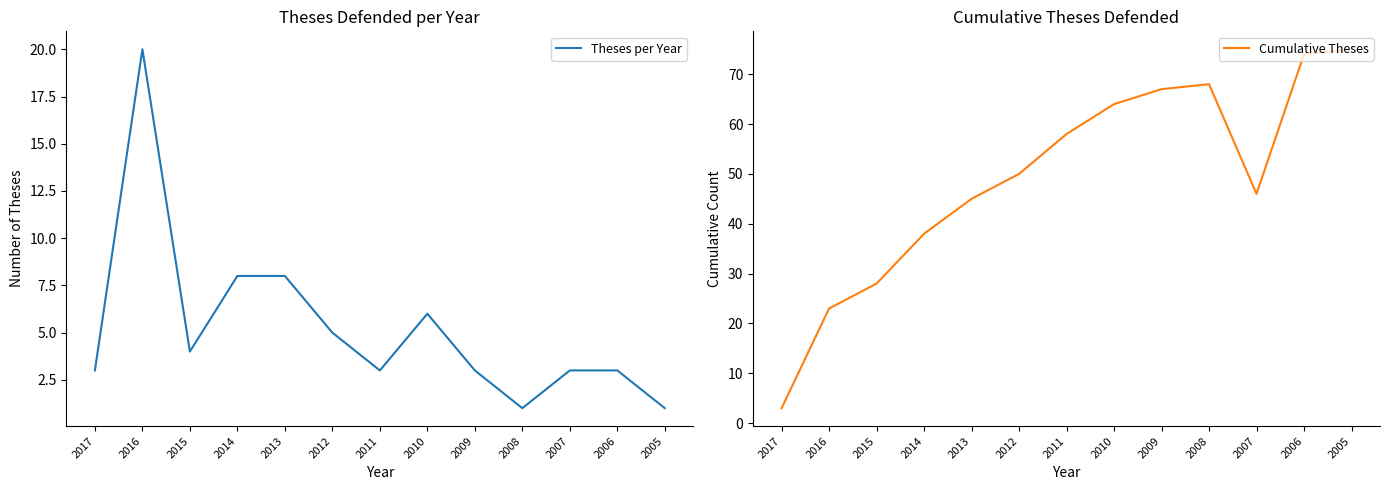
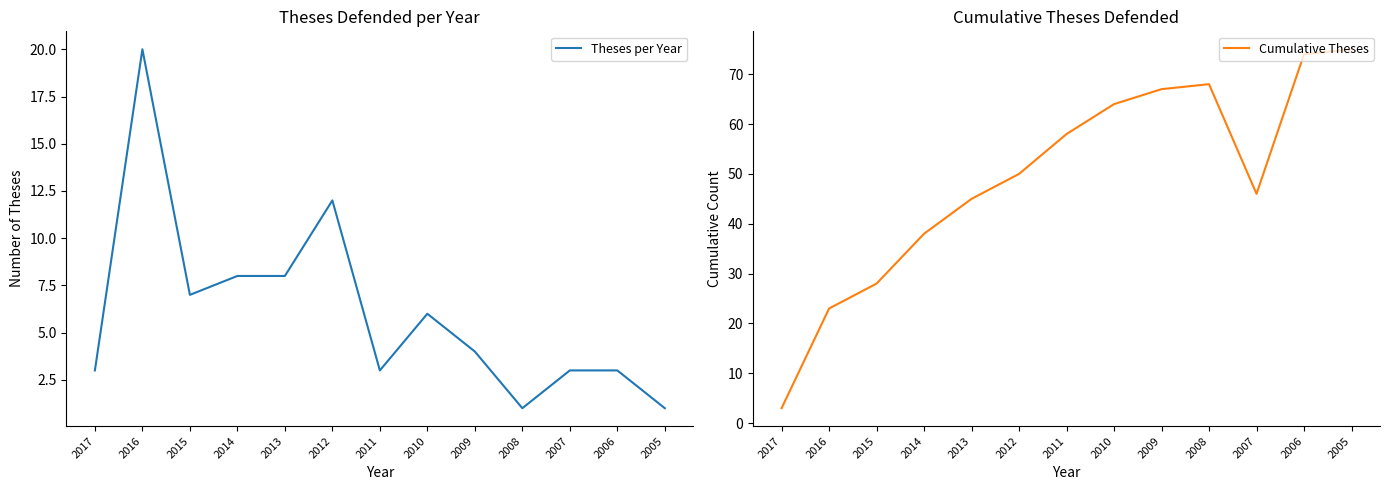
Theses Defended per Year, 2015: 4 -> 7
Theses Defended per Year, 2012: 5 -> 12
Theses Defended per Year, 2009: 3 -> 4
